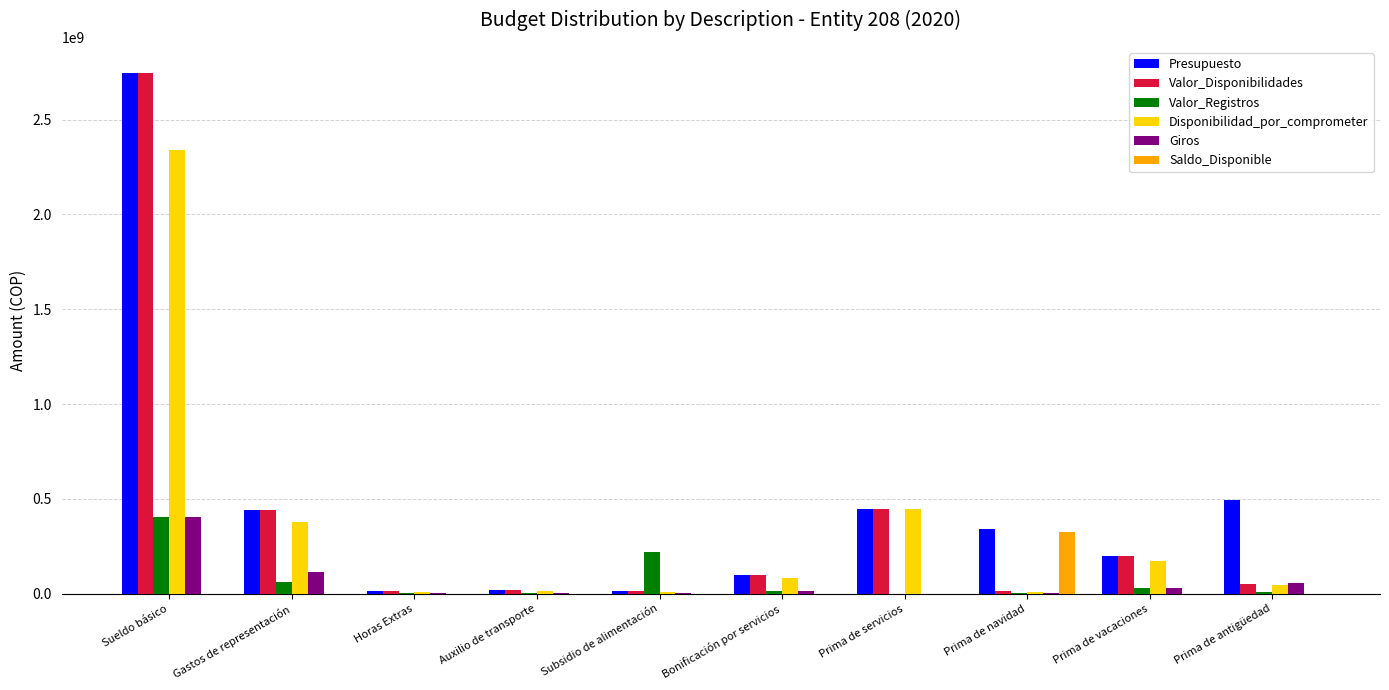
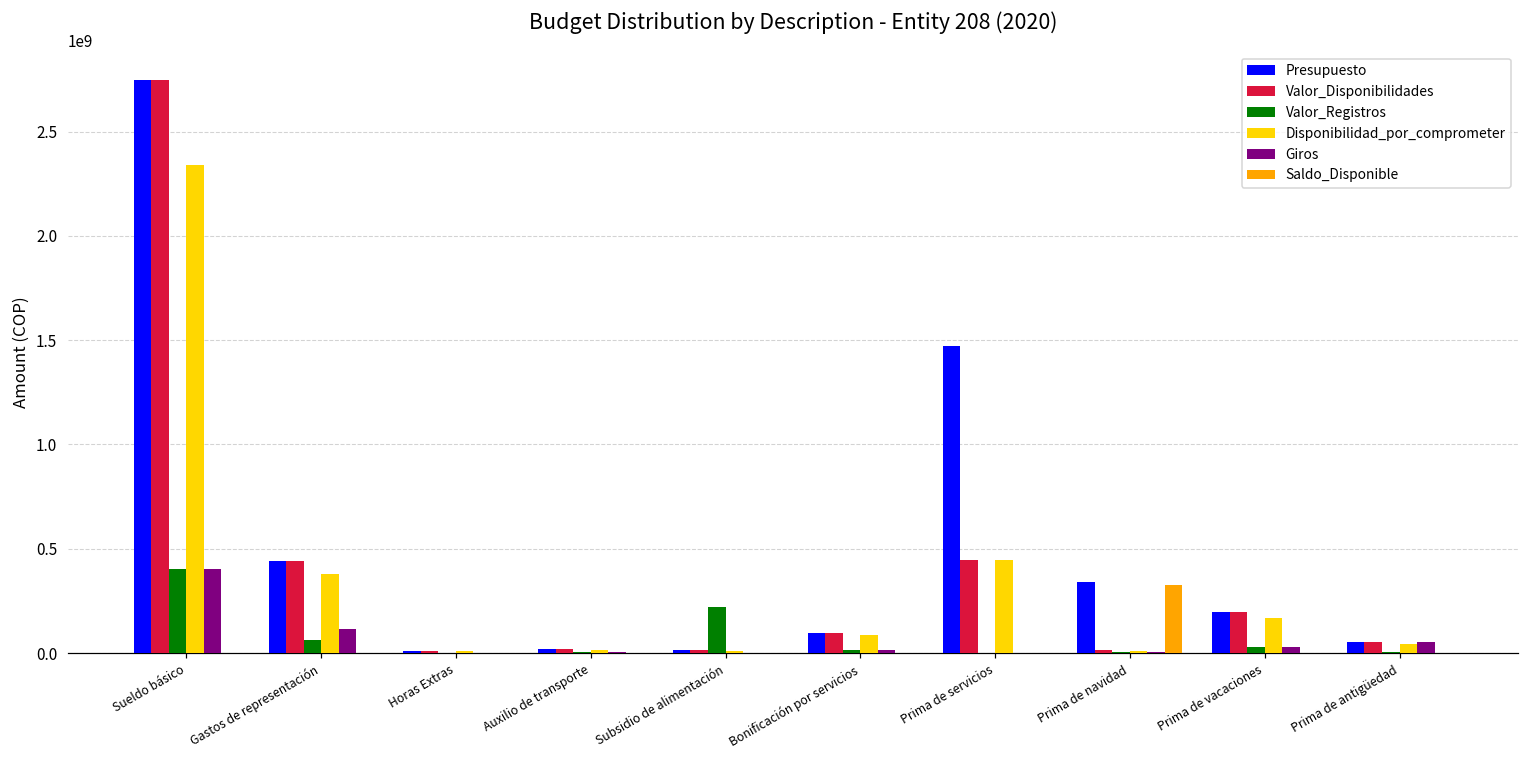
Presupuesto, Prima de servicios: 450000000 -> 1470000000
Presupuesto, Prima de antigüedad: 490000000 -> 50000000
